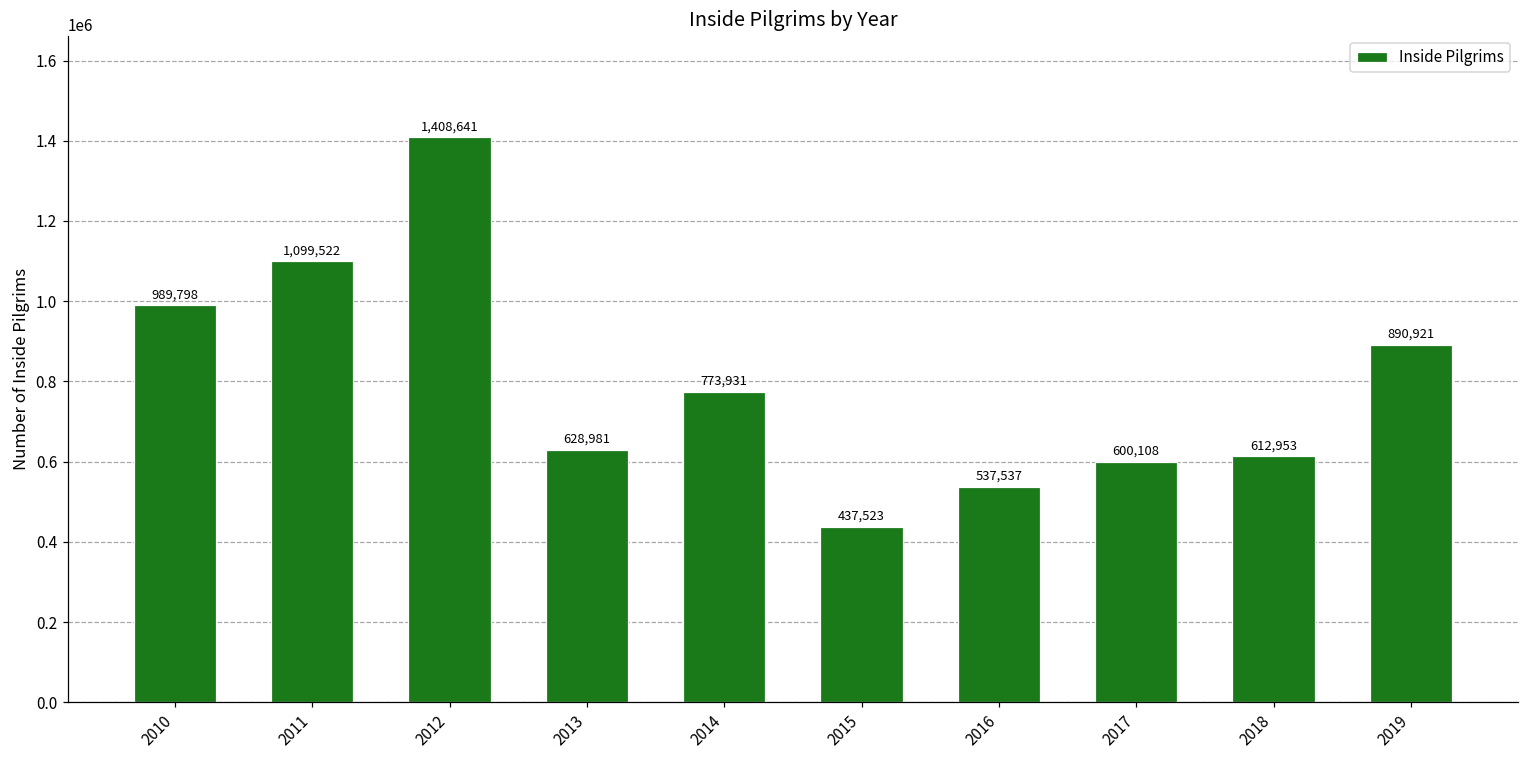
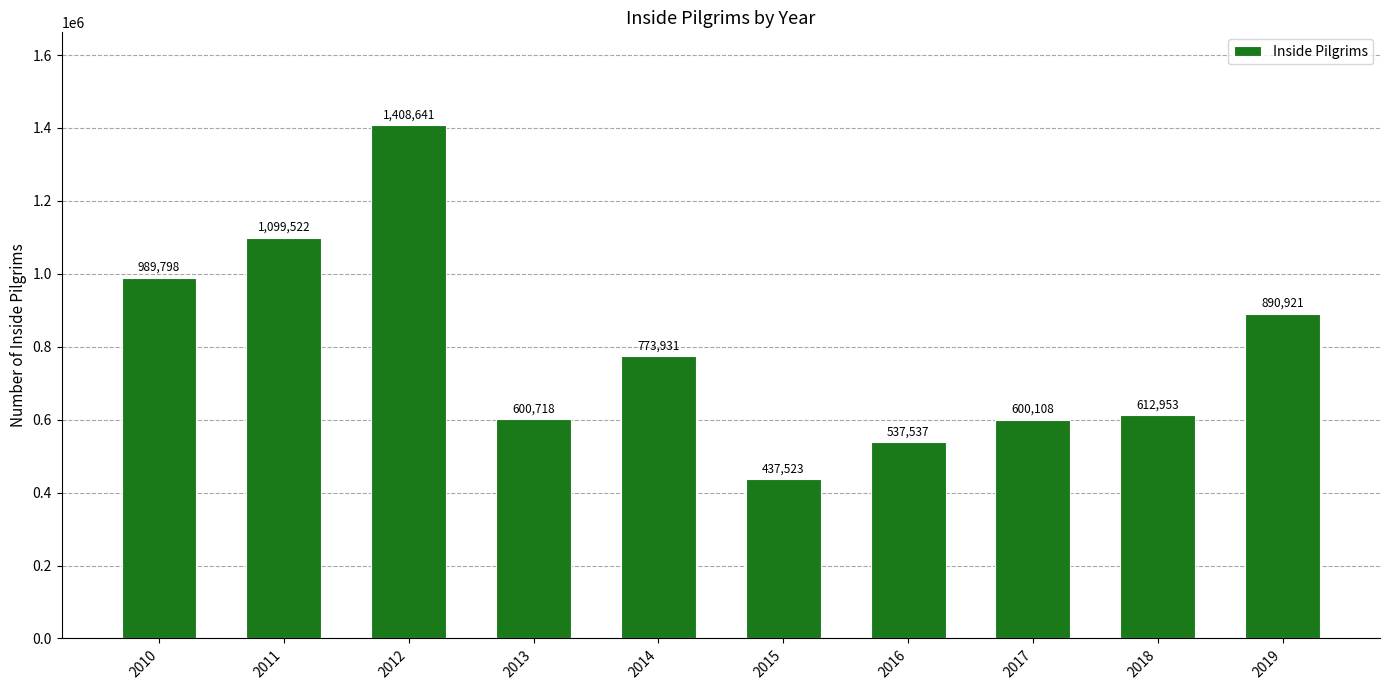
2013: 628,981 -> 600,718
